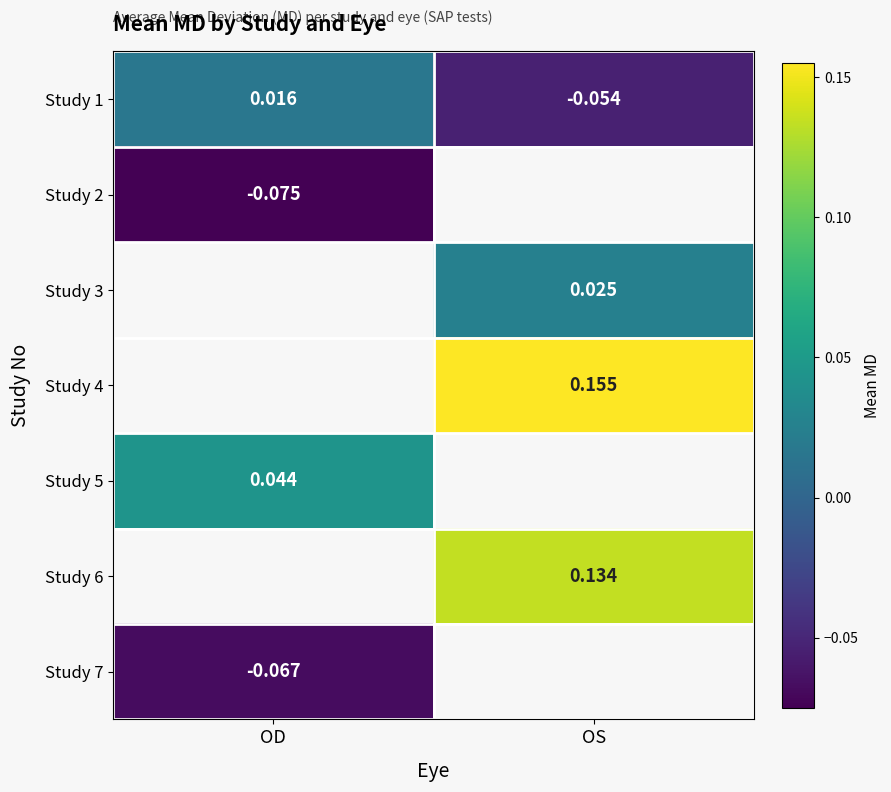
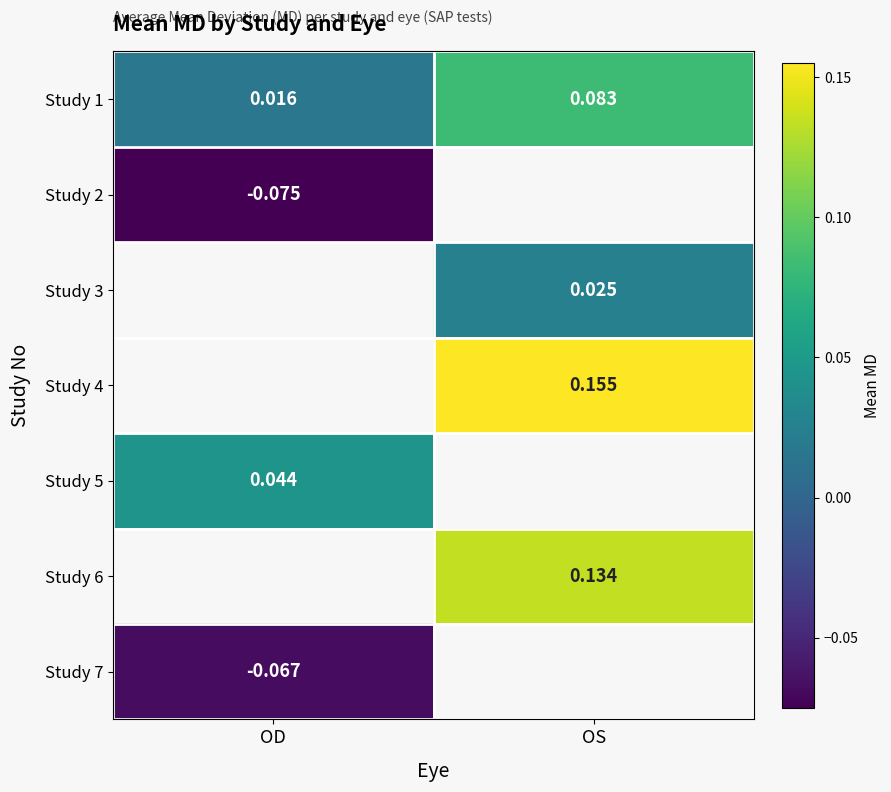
Study 1, OS: -0.054 -> 0.083
